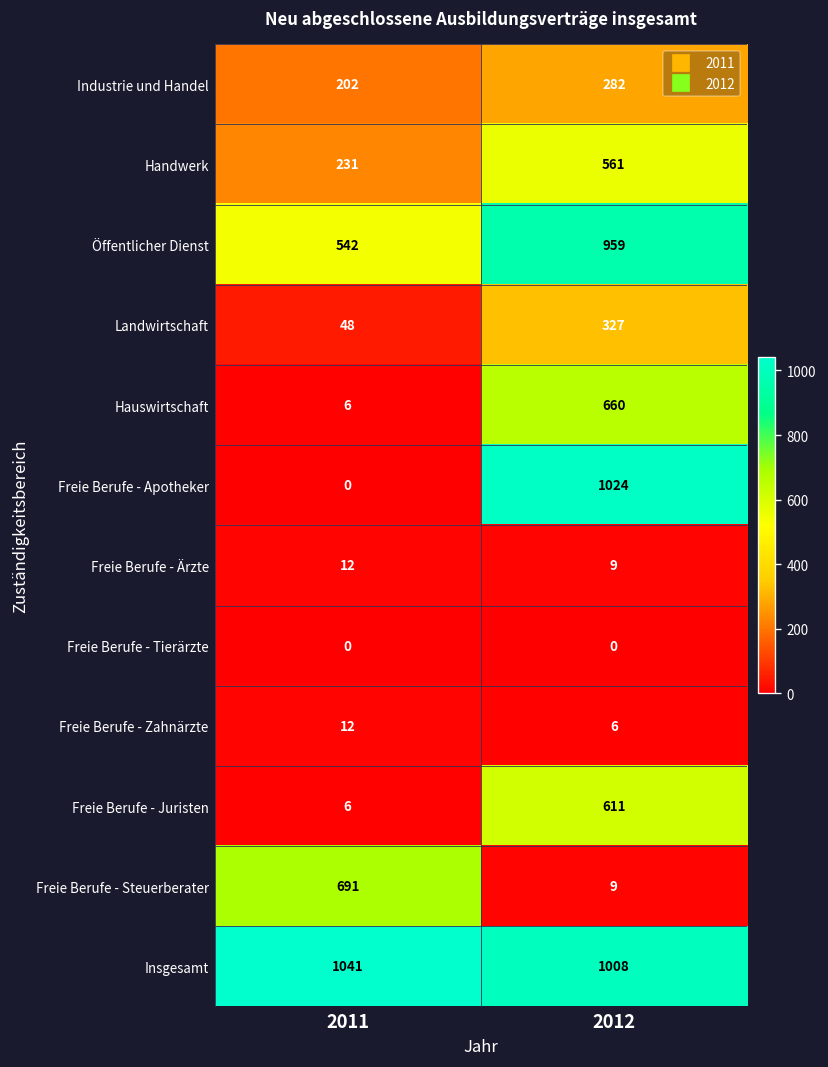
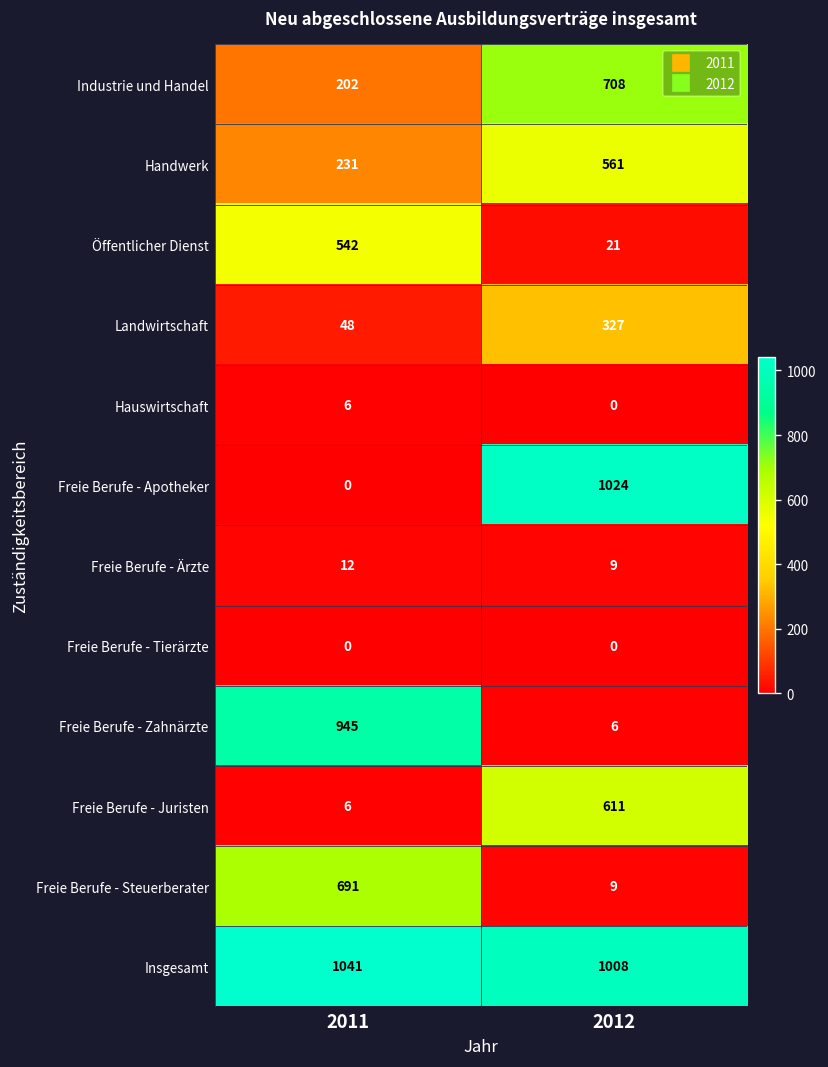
Industrie und Handel, 2012: 282 -> 708
Öffentlicher Dienst, 2012: 959 -> 21
Hauswirtschaft, 2012: 660 -> 0
Freie Berufe - Zahnärzte, 2011: 12 -> 945
